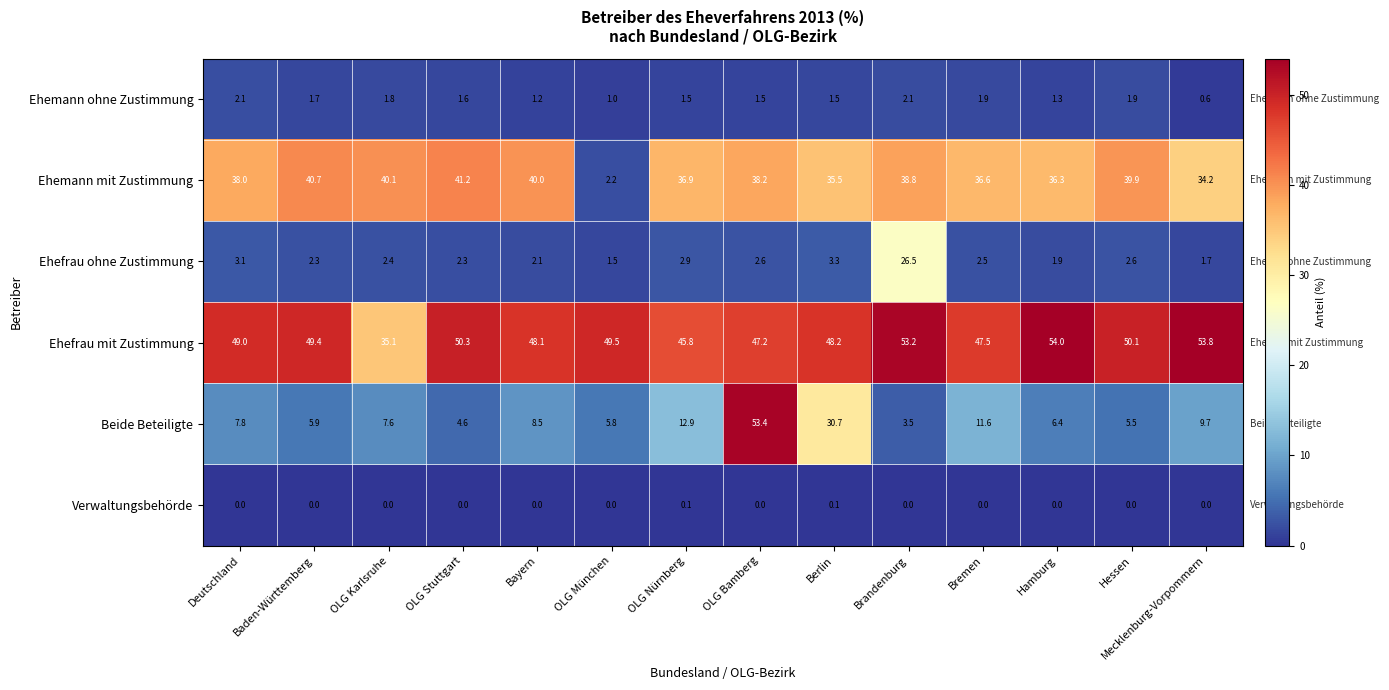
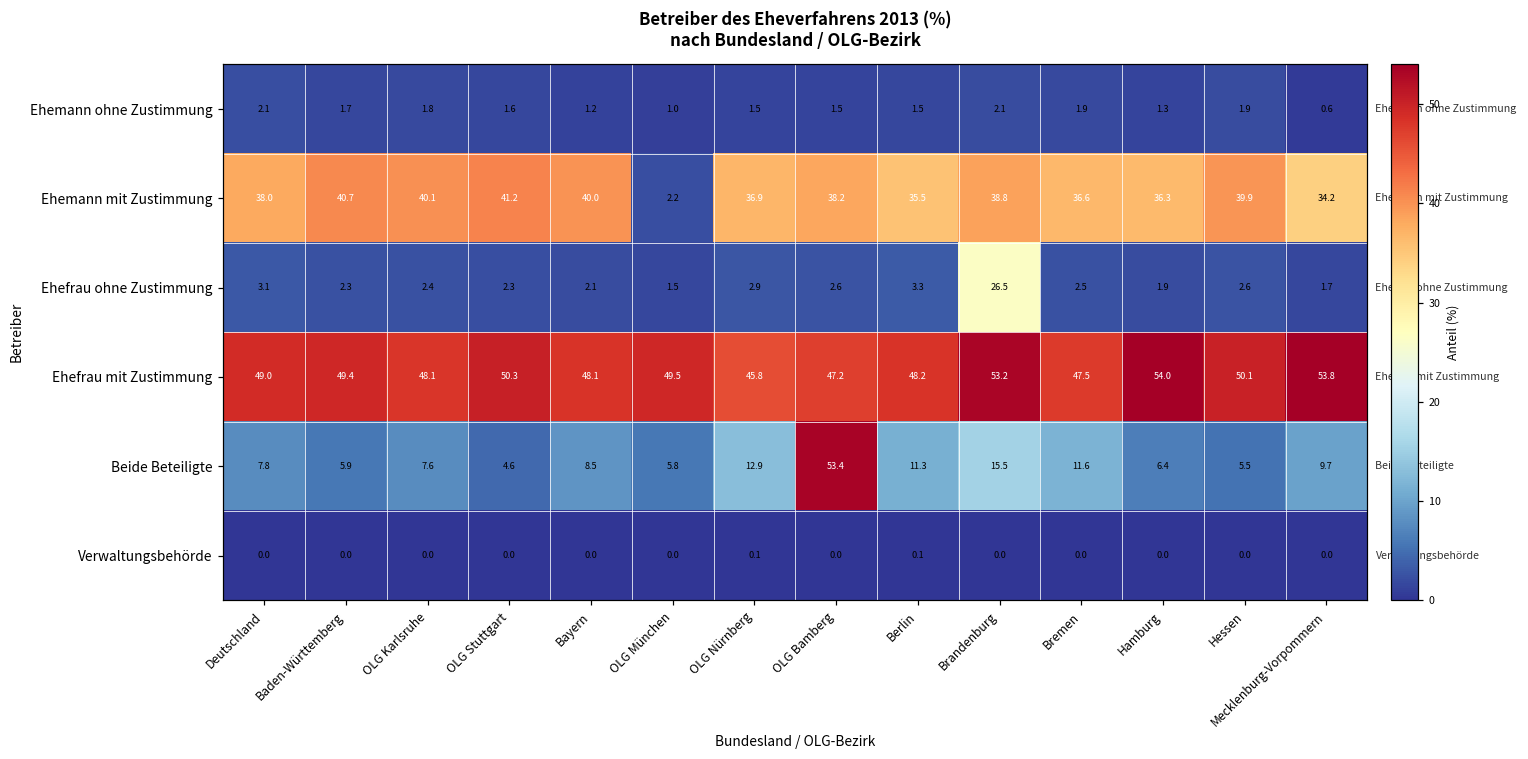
Ehefrau mit Zustimmung, OLG Karlsruhe: 35.1 -> 48.1
Beide Beteiligte, Berlin: 30.7 -> 11.3
Beide Beteiligte, Brandenburg: 3.5 -> 15.5
